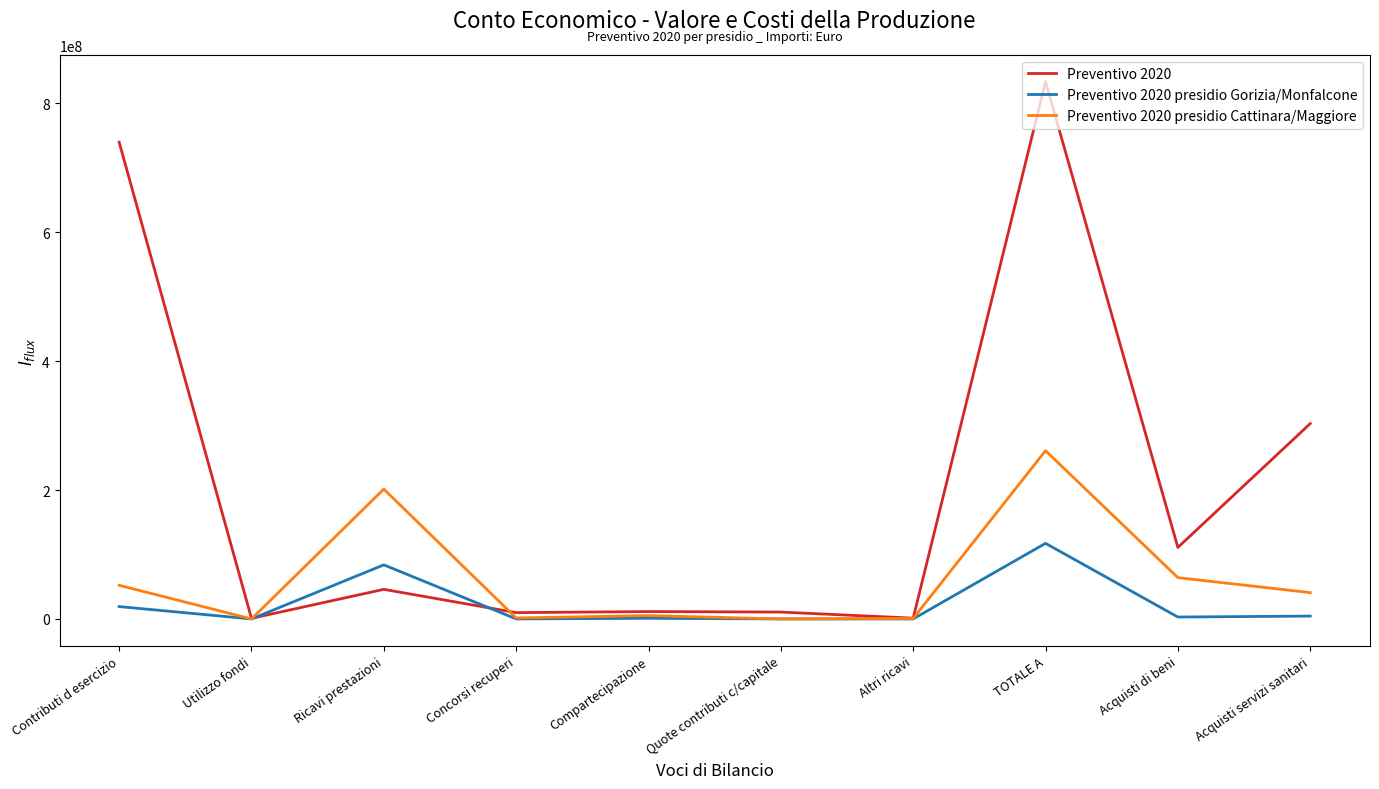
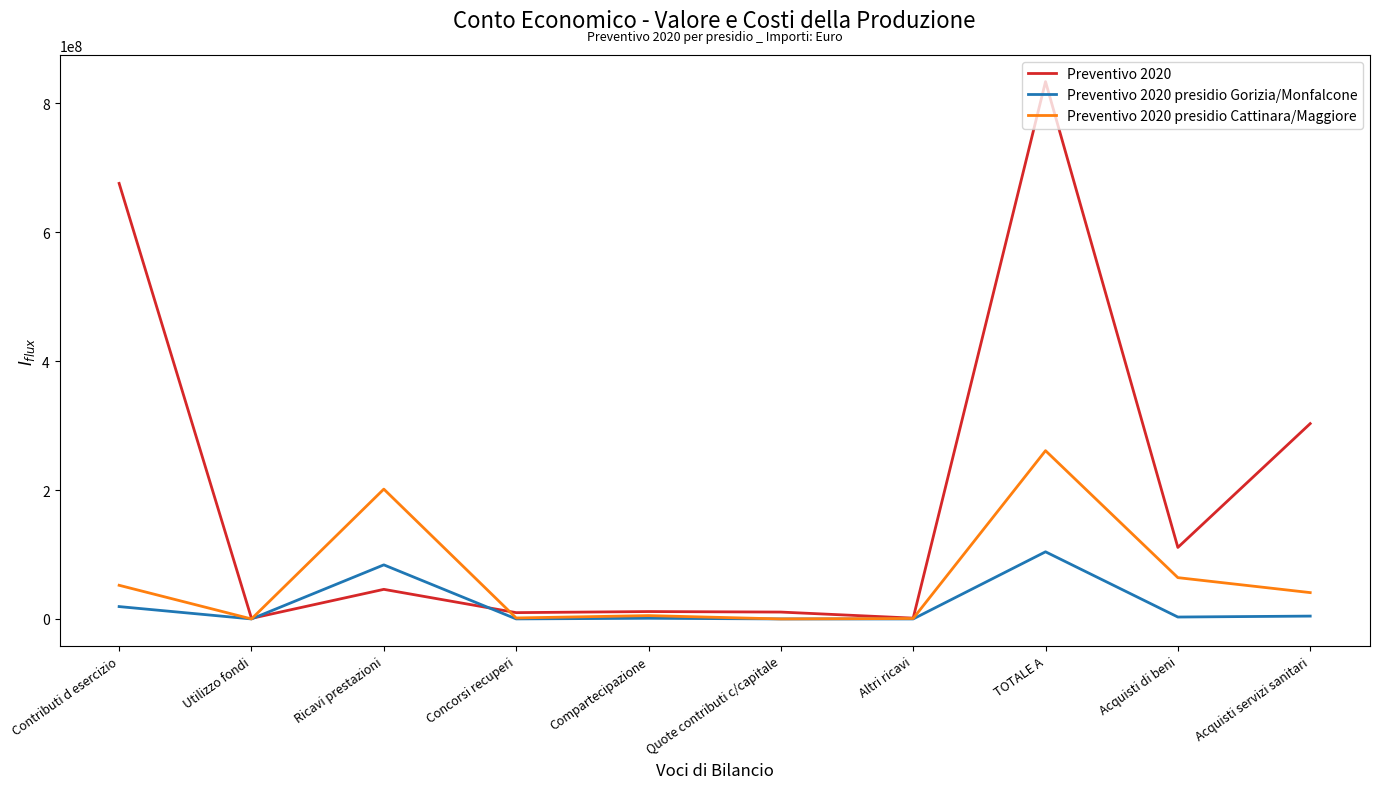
Preventivo 2020, Contributi d esercizio: 740000000 -> 680000000
Preventivo 2020 presidio Gorizia/Monfalcone, TOTALE A: 120000000 -> 100000000
